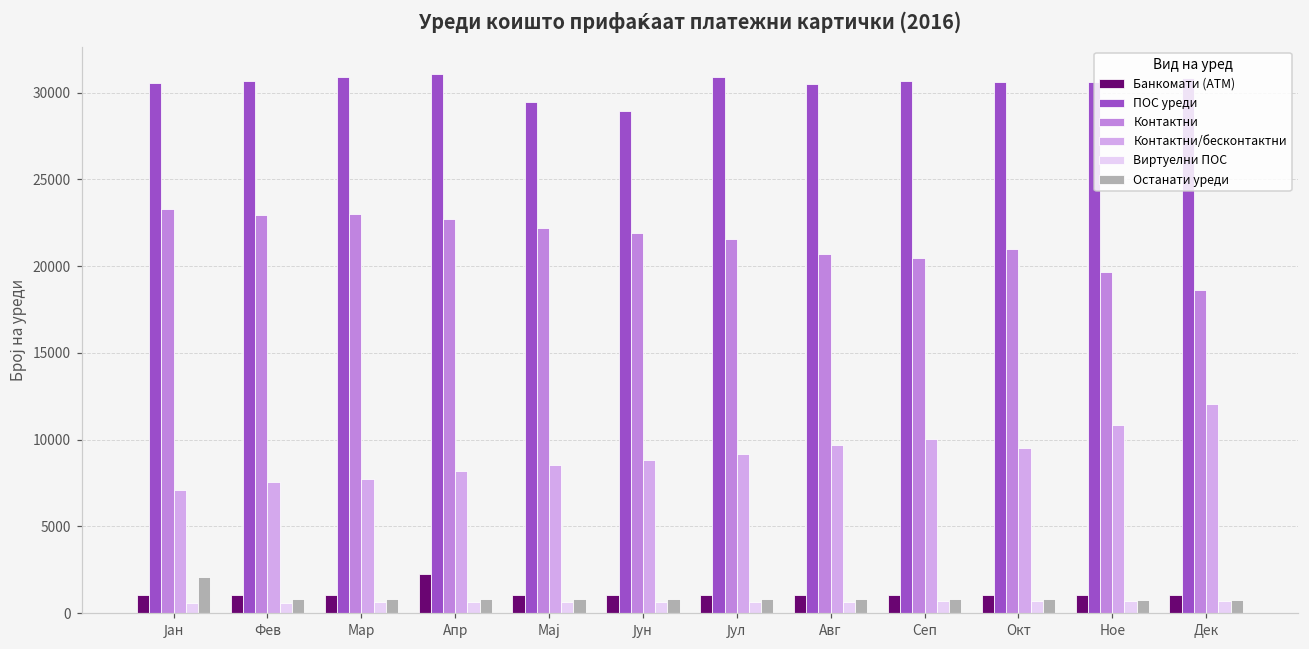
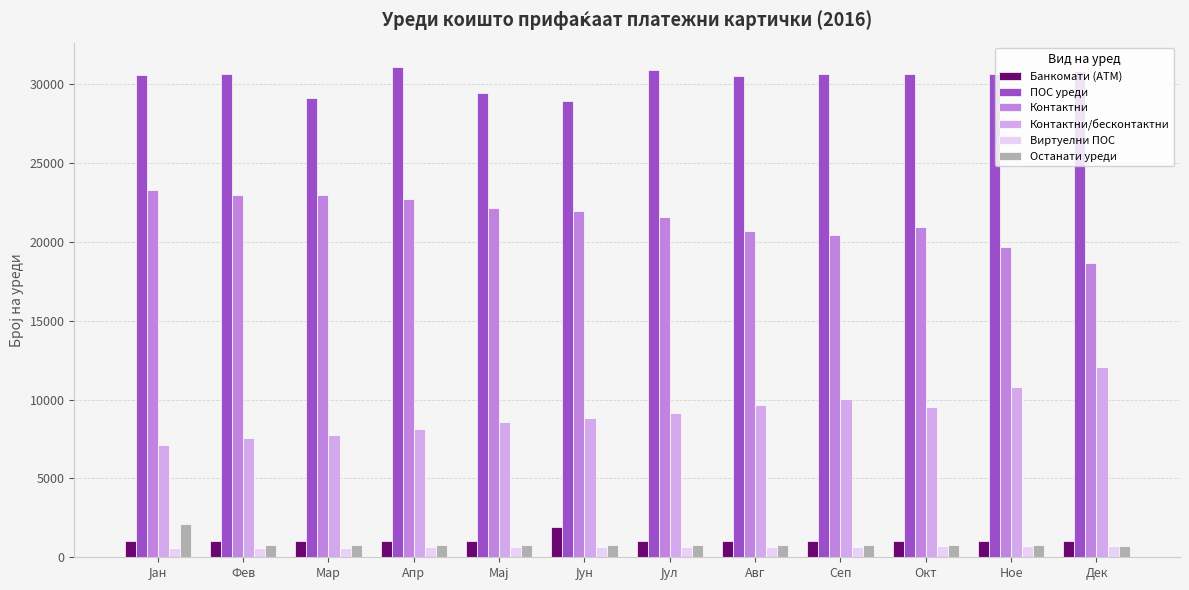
ПОС уреди, Мар: 30900 -> 29100
Банкомати (АТМ), Апр: 2200 -> 1000
Банкомати (АТМ), Јун: 1000 -> 1900
